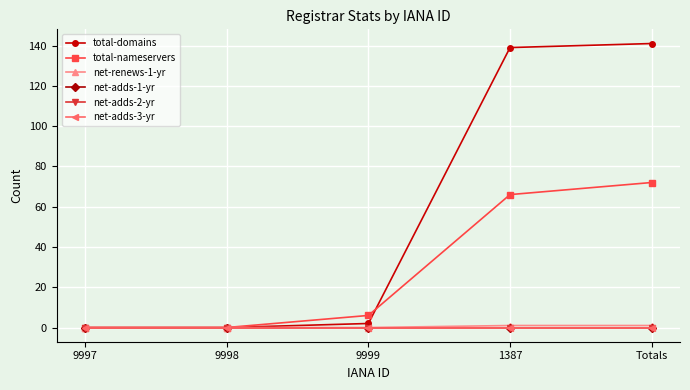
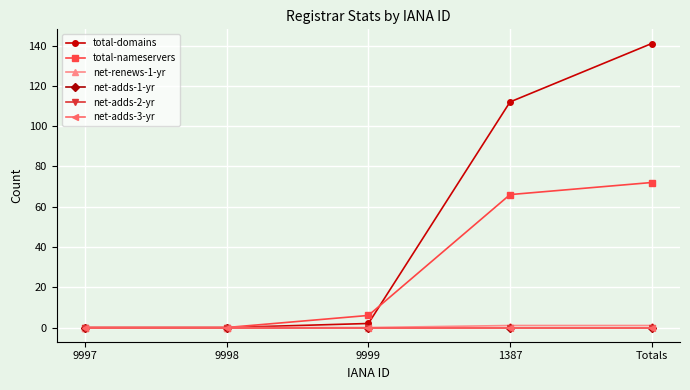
total-domains, 1387: 139 -> 112
